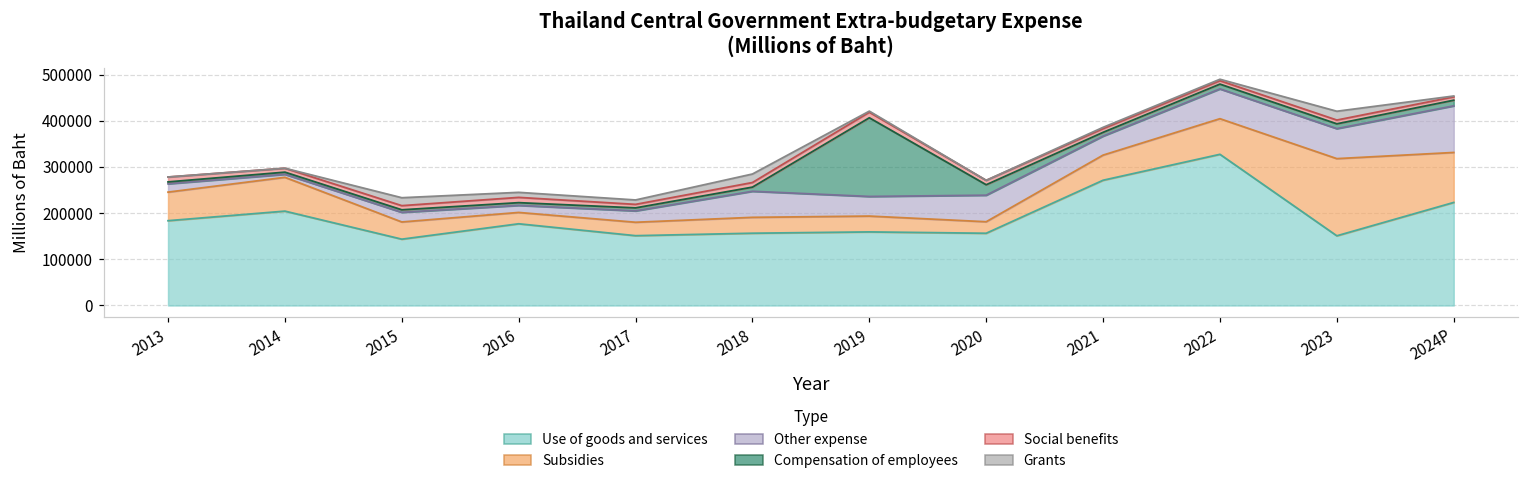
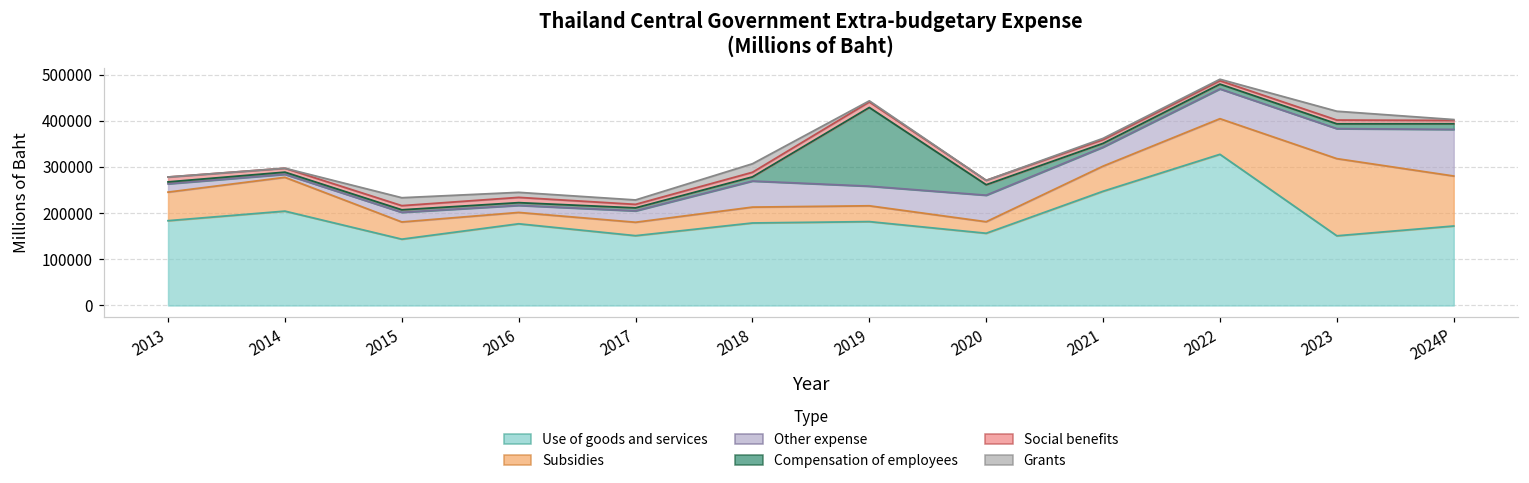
Use of goods and services, 2018: 160000 -> 180000
Use of goods and services, 2019: 160000 -> 180000
Use of goods and services, 2021: 270000 -> 250000
Use of goods and services, 2024P: 220000 -> 170000
